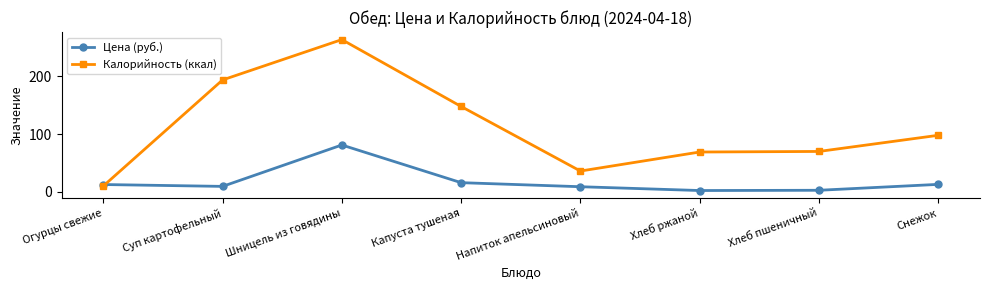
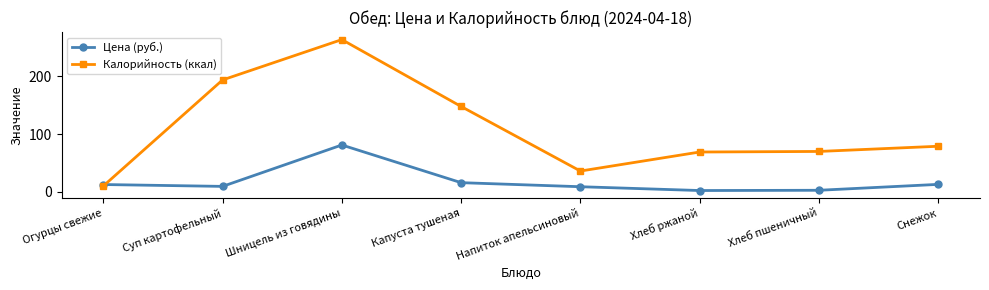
Калорийность (ккал), Снежок: 100 -> 80
